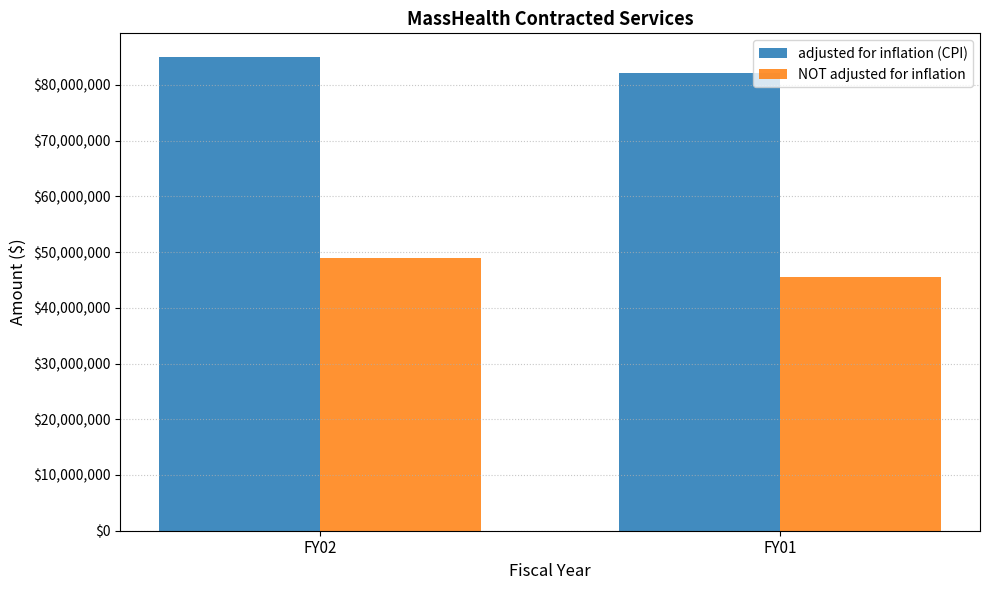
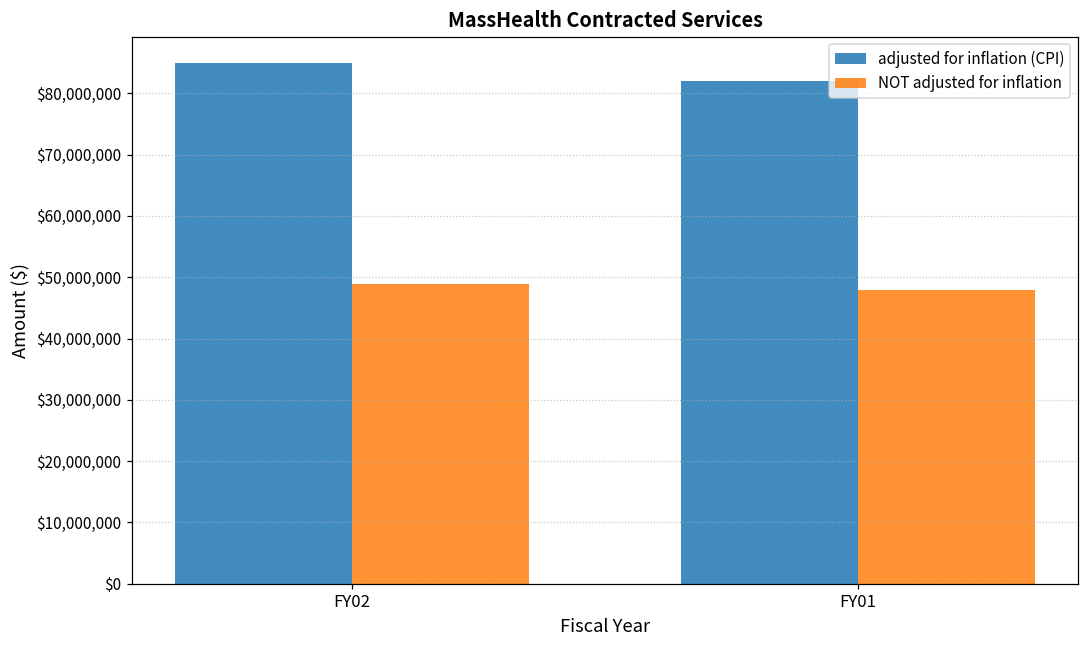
NOT adjusted for inflation, FY01: $46,000,000 -> $48,000,000
